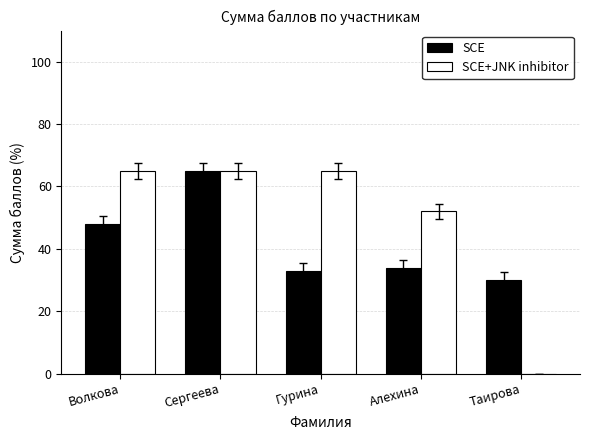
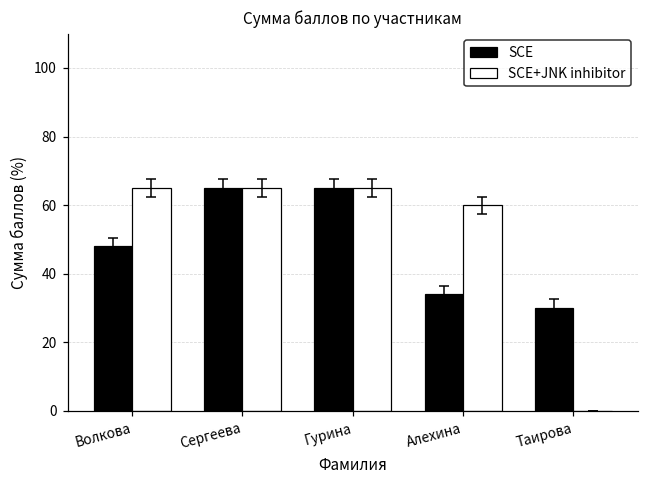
SCE, Гурина: 33 -> 65
SCE+JNK inhibitor, Алехина: 52 -> 60
